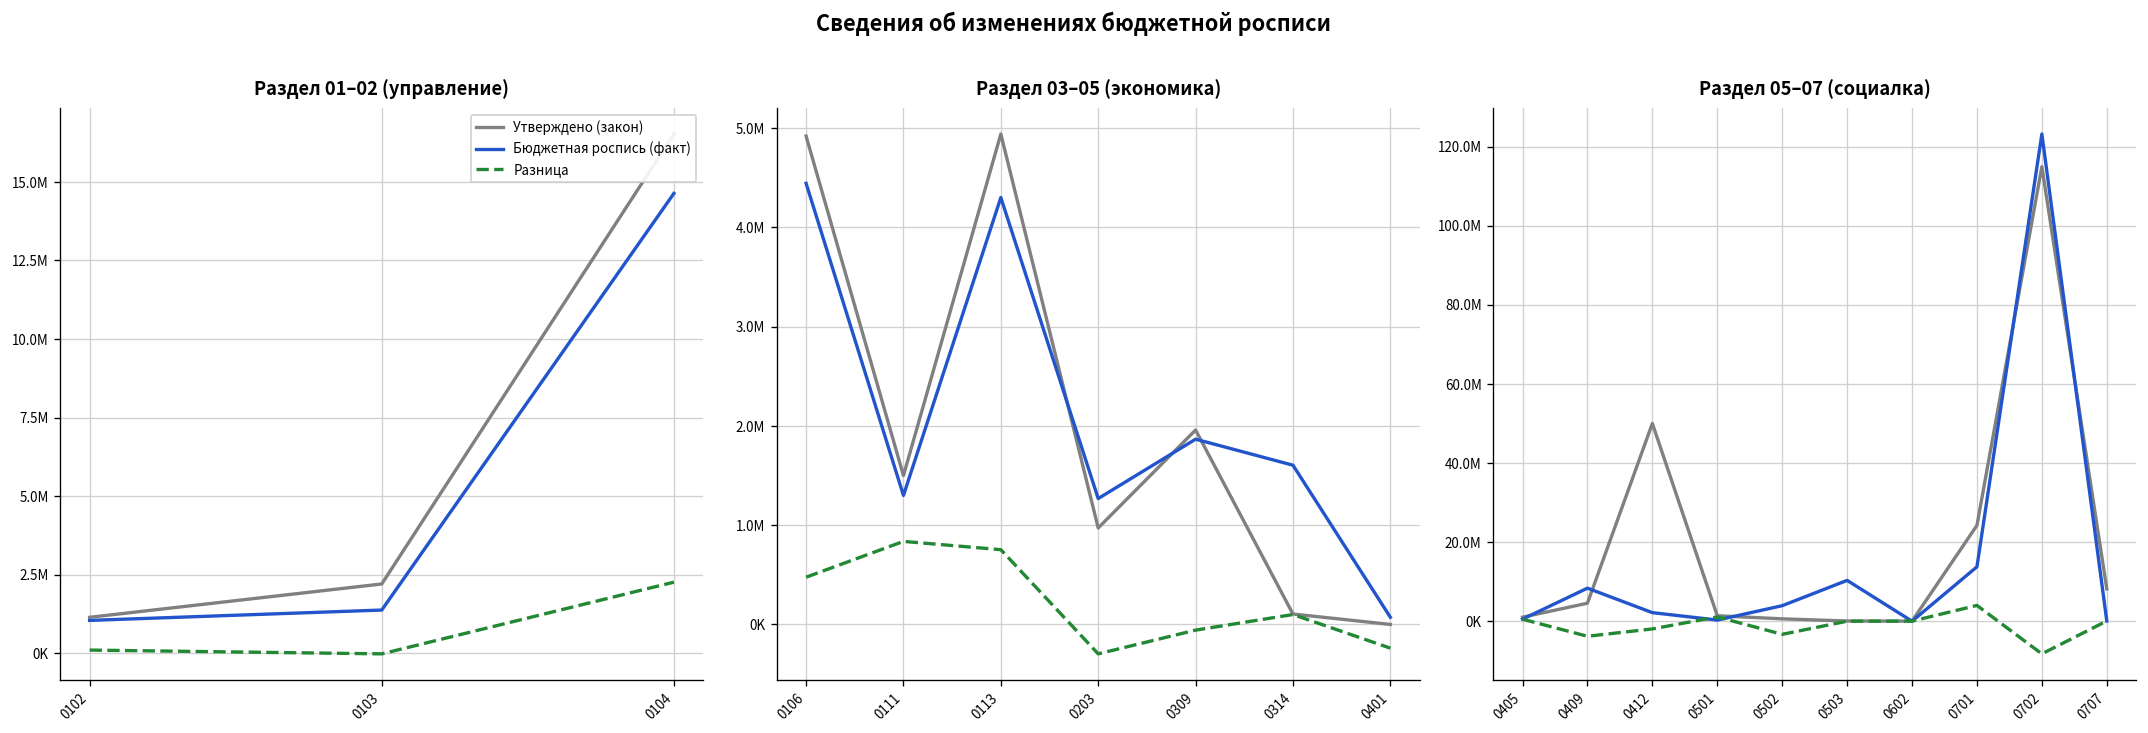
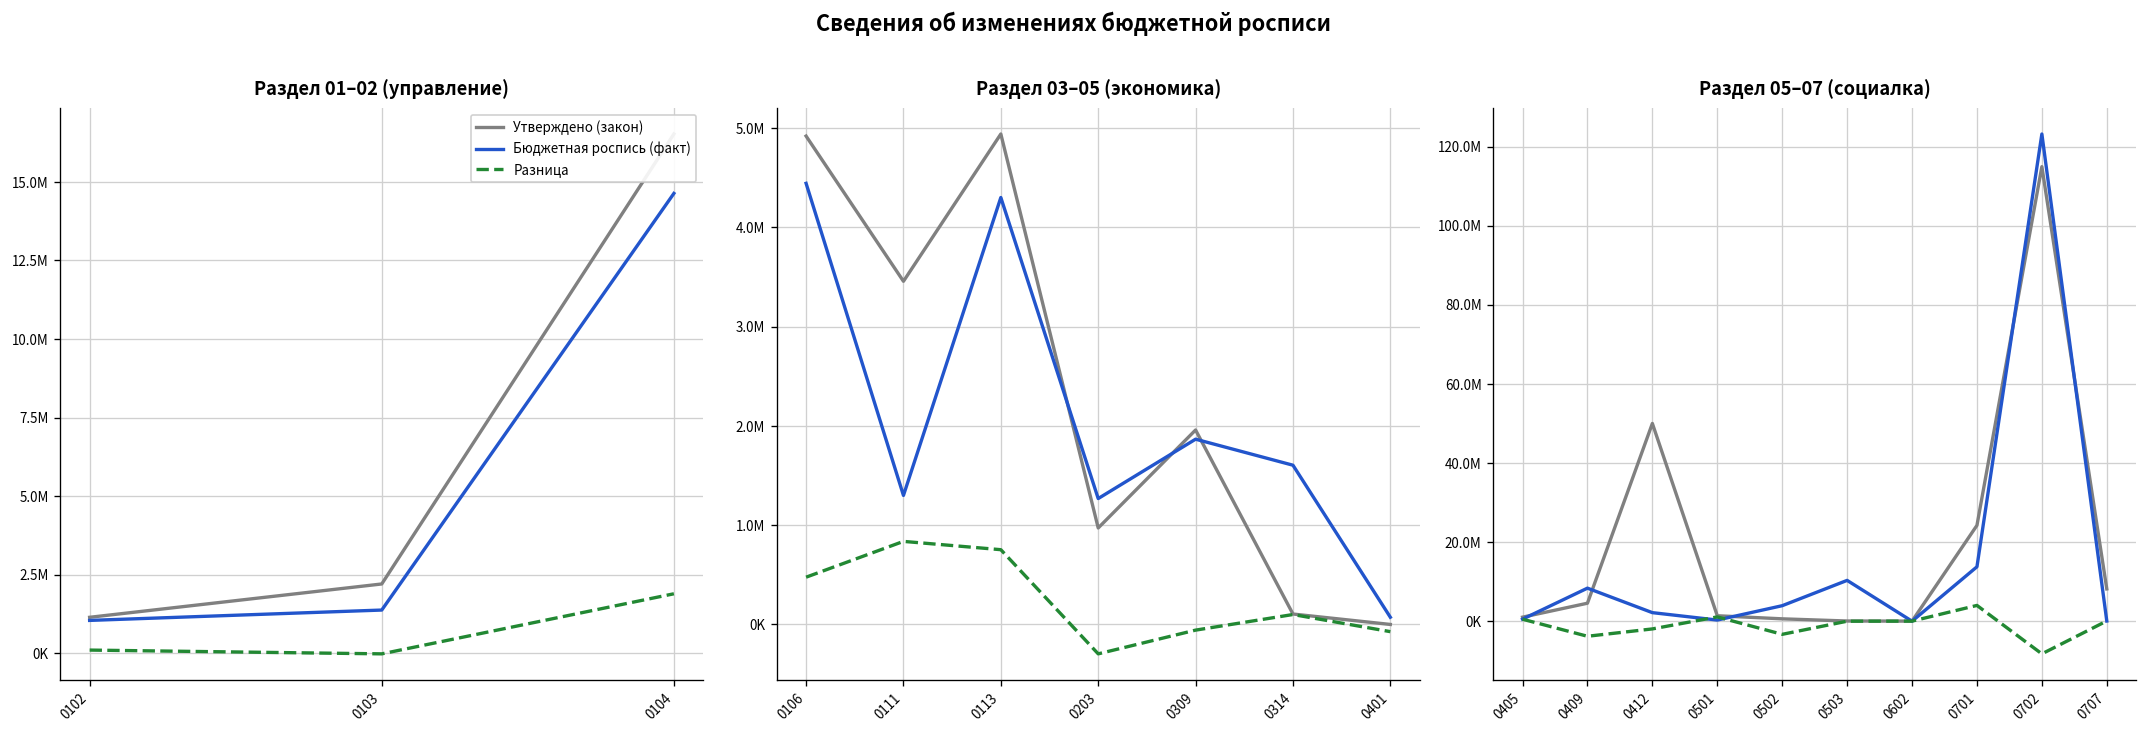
Раздел 01–02 (управление), Разница, 0104: 2300000 -> 1900000
Раздел 03–05 (экономика), Утверждено (закон), 0111: 1500000 -> 3500000
Раздел 03–05 (экономика), Разница, 0401: -200000 -> -100000
